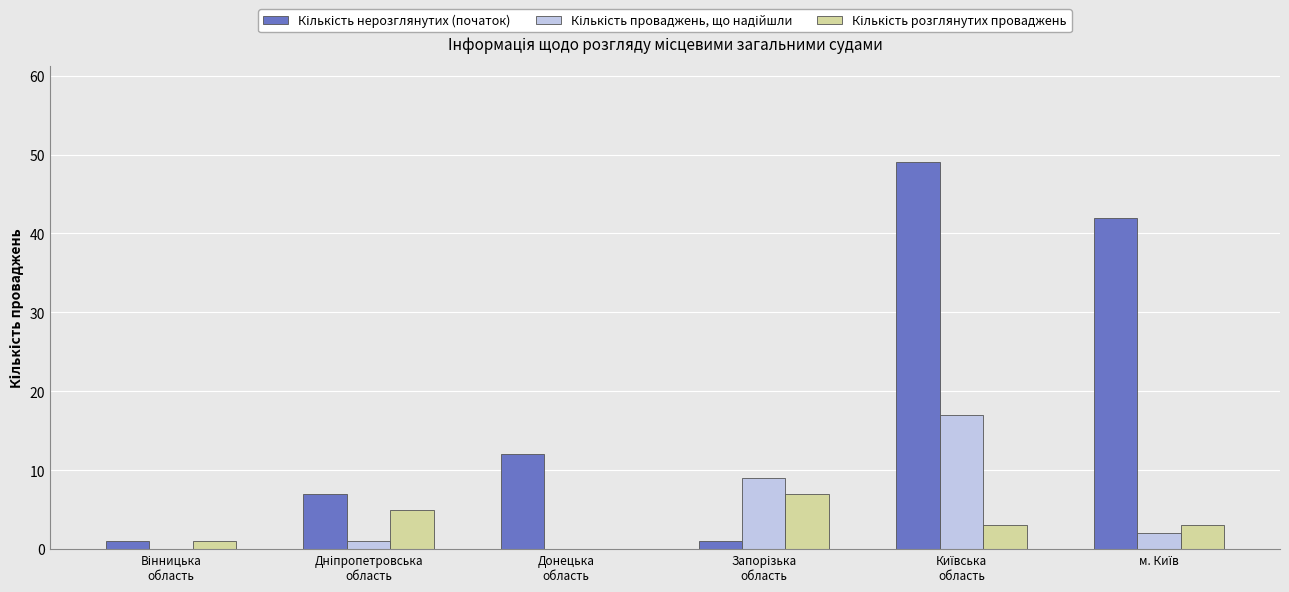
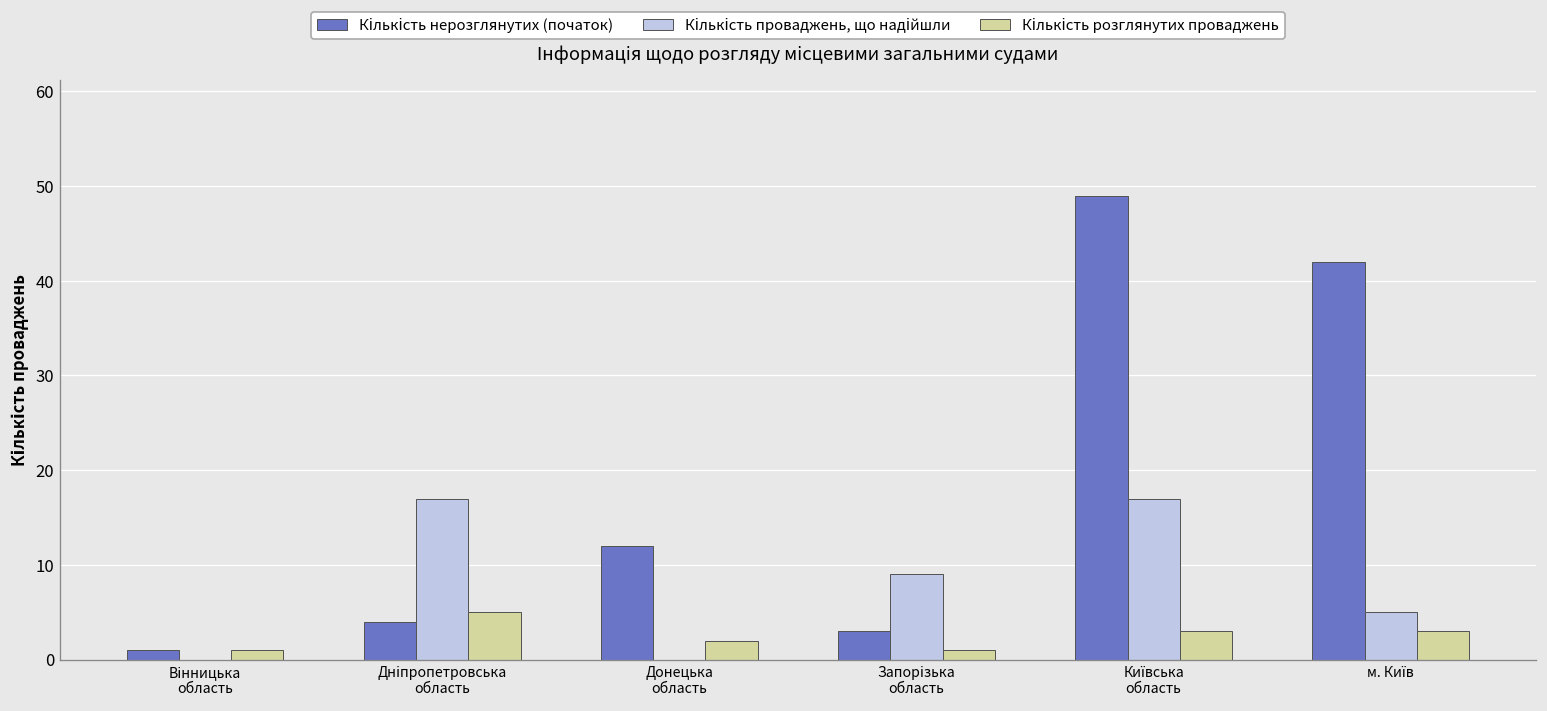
Кількість нерозглянутих (початок), Дніпропетровська область: 7 -> 4
Кількість проваджень, що надійшли, Дніпропетровська область: 1 -> 17
Кількість розглянутих проваджень, Донецька область: 0 -> 2
Кількість нерозглянутих (початок), Запорізька область: 1 -> 3
Кількість розглянутих проваджень, Запорізька область: 7 -> 1
Кількість проваджень, що надійшли, м. Київ: 2 -> 5
